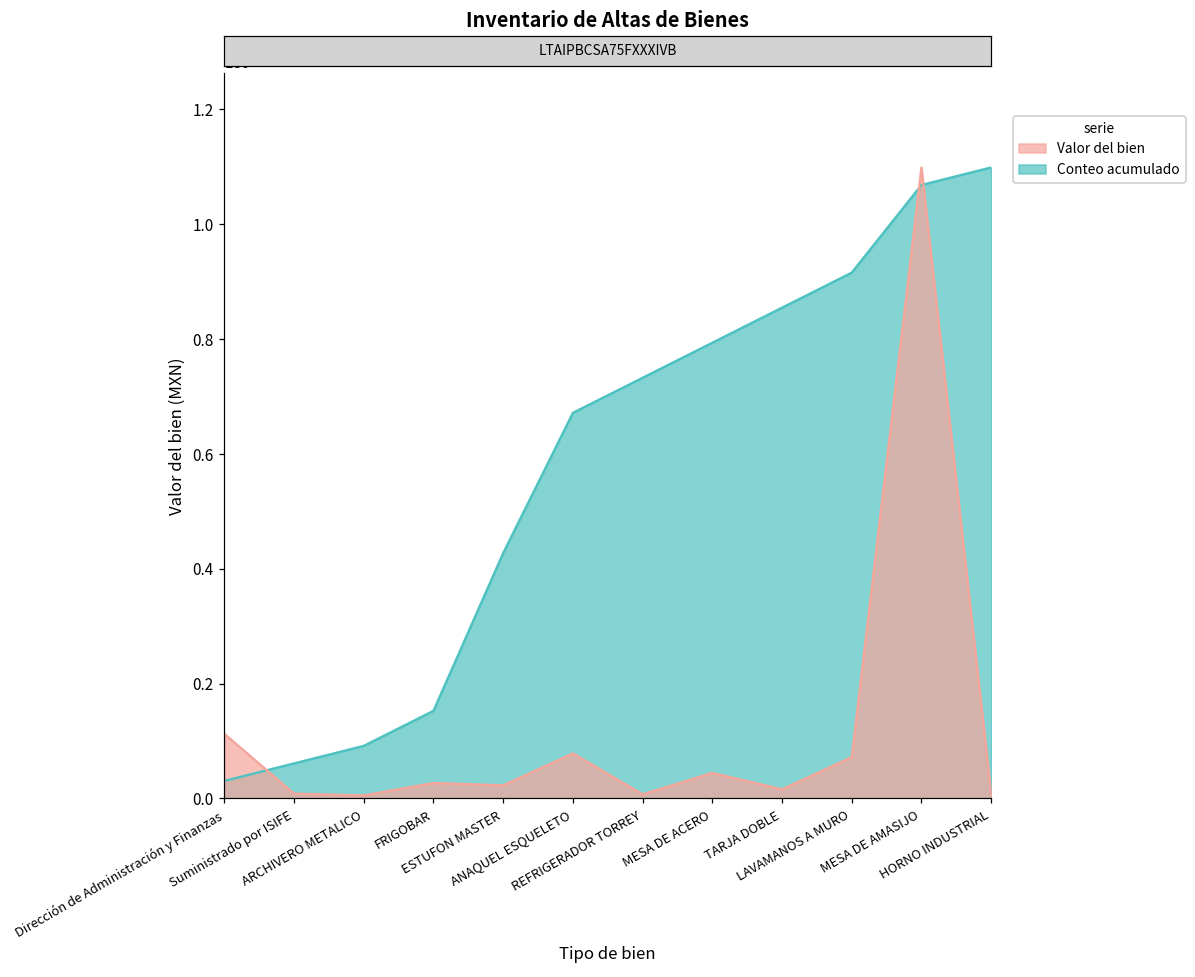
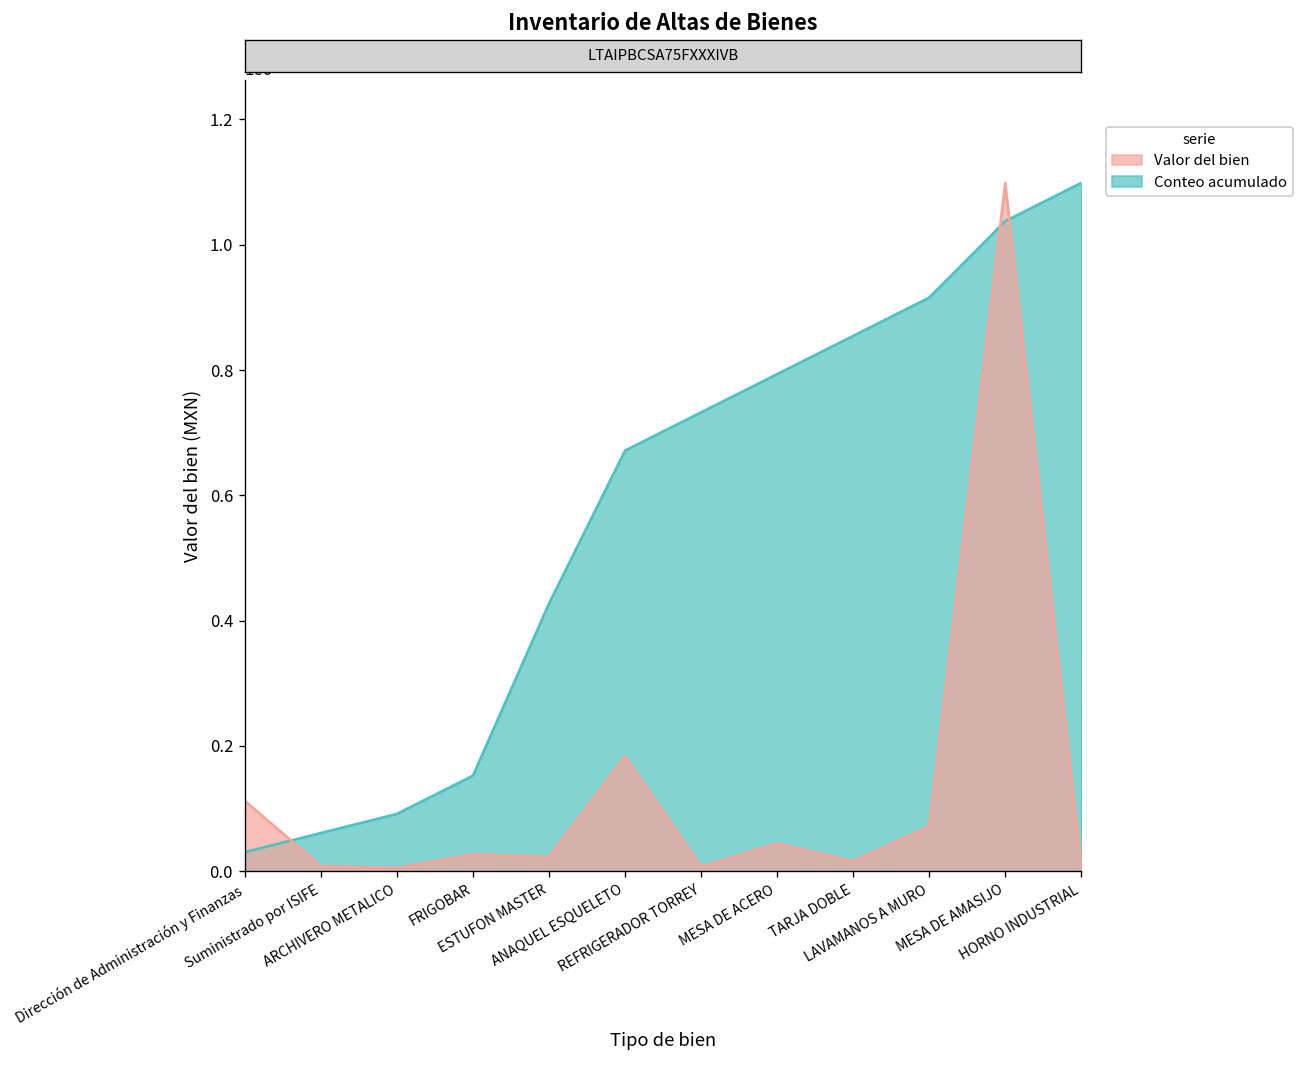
Valor del bien, ANAQUEL ESQUELETO: 80000 -> 180000
Conteo acumulado, MESA DE AMASIJO: 1070000 -> 1040000
